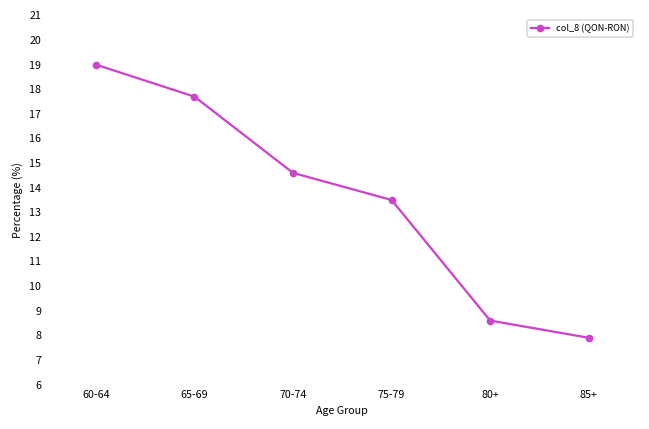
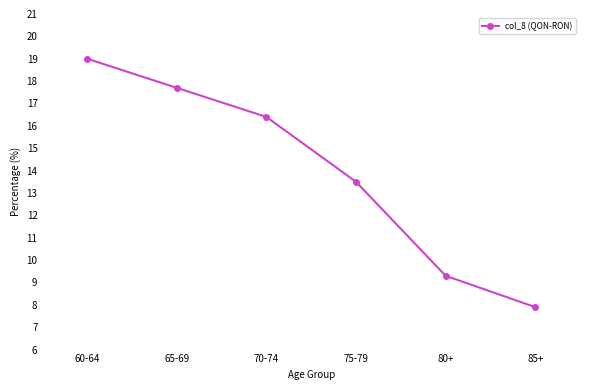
70-74: 14.6 -> 16.4
80+: 8.6 -> 9.3
